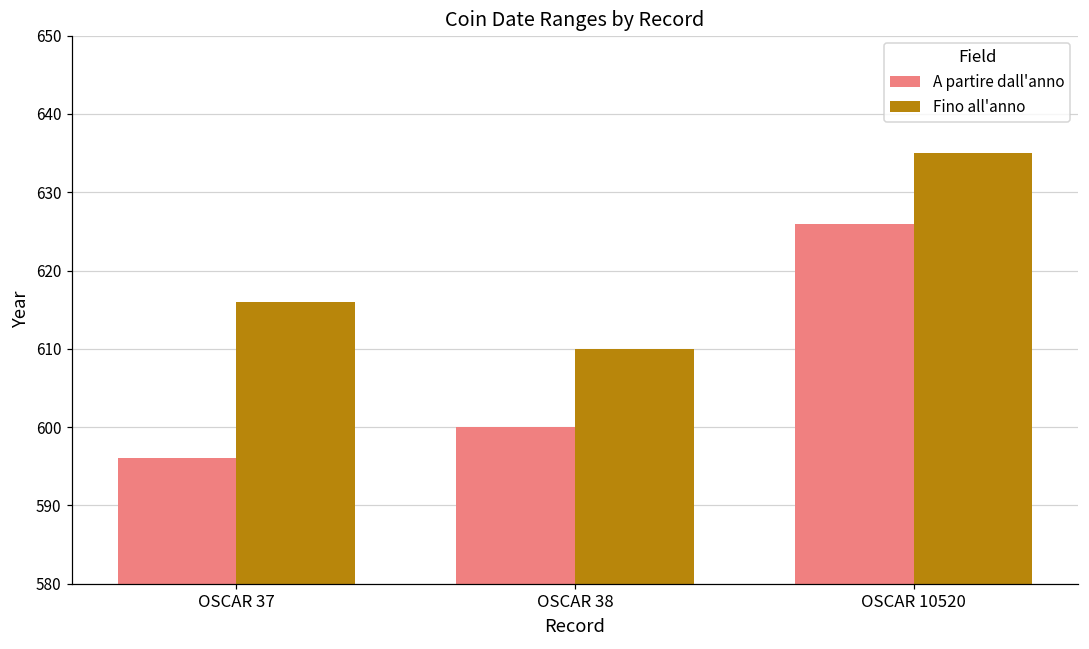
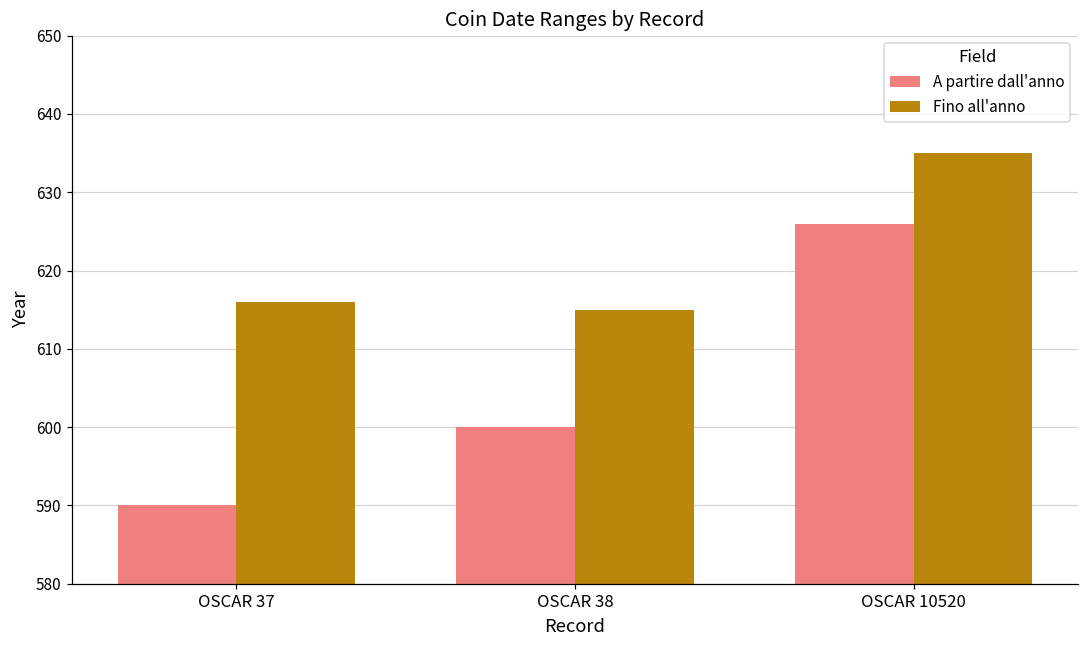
A partire dall'anno, OSCAR 37: 596 -> 590
Fino all'anno, OSCAR 38: 610 -> 615
